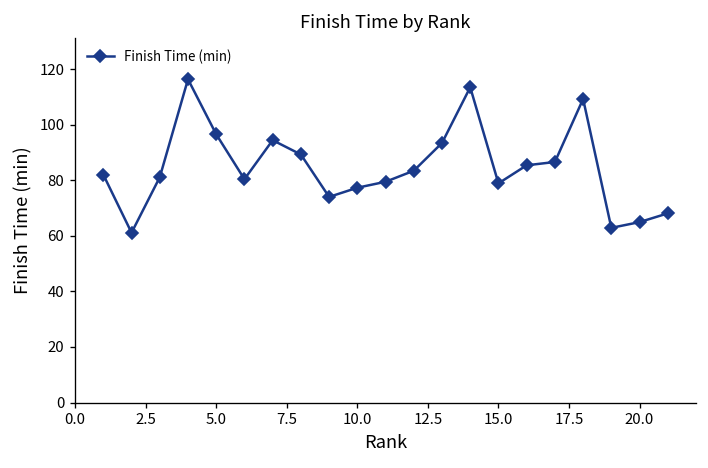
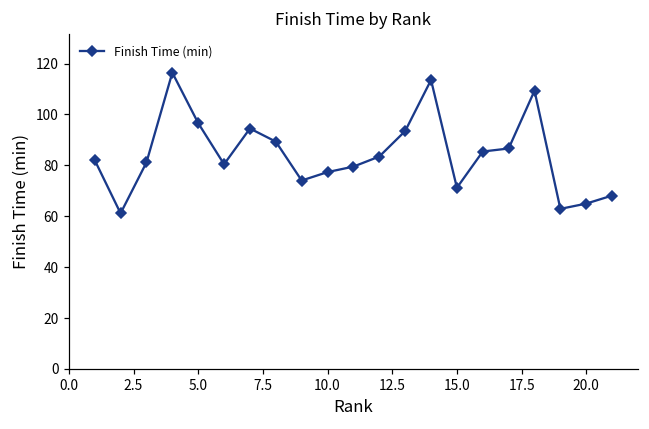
15.0: 79 -> 71
